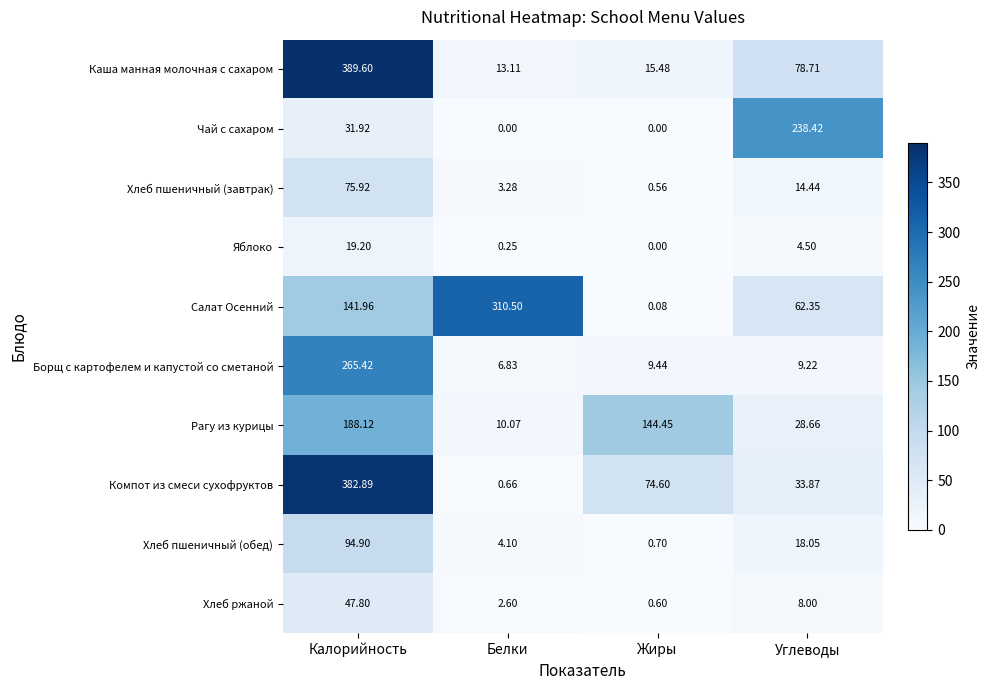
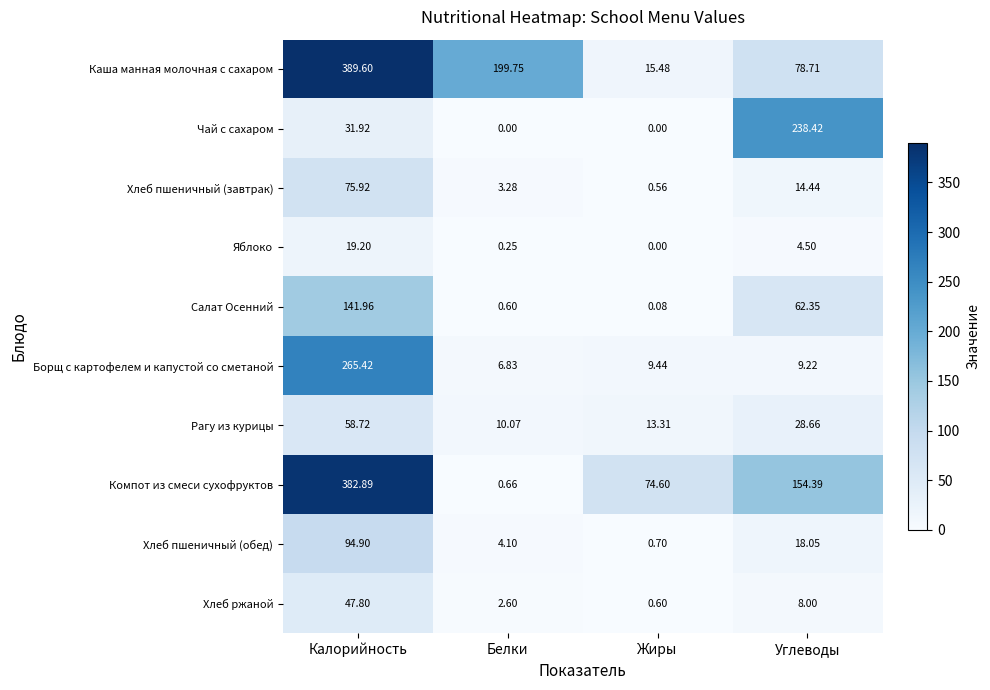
Каша манная молочная с сахаром, Белки: 13.11 -> 199.75
Салат Осенний, Белки: 310.50 -> 0.60
Рагу из курицы, Калорийность: 188.12 -> 58.72
Рагу из курицы, Жиры: 144.45 -> 13.31
Компот из смеси сухофруктов, Углеводы: 33.87 -> 154.39
